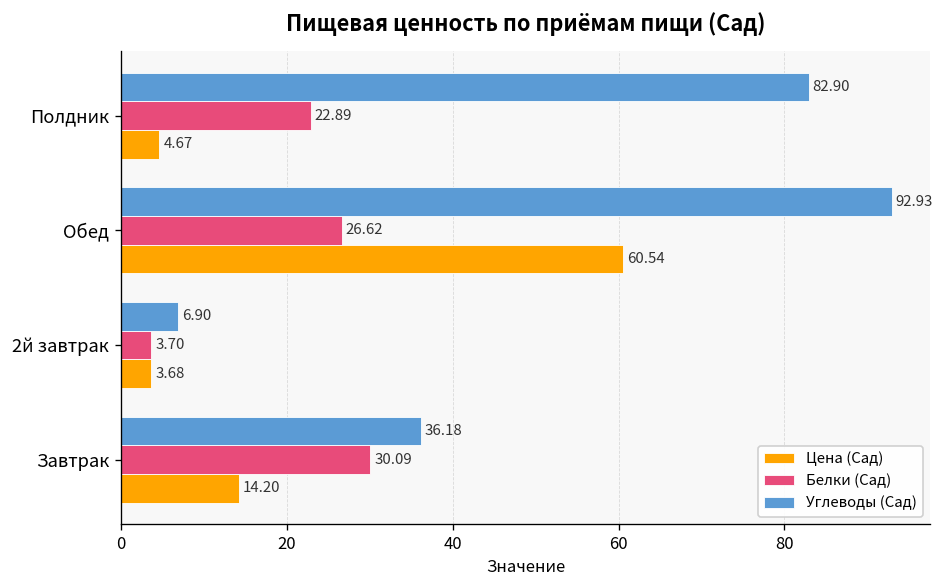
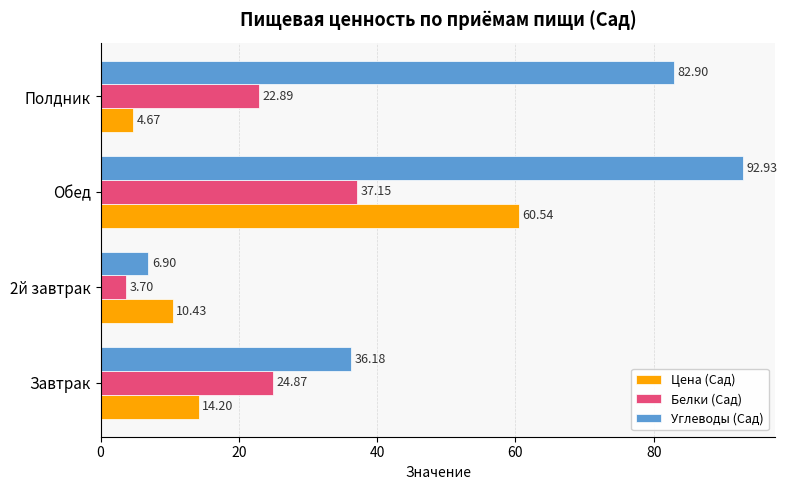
Белки (Сад), Обед: 26.62 -> 37.15
Цена (Сад), 2й завтрак: 3.68 -> 10.43
Белки (Сад), Завтрак: 30.09 -> 24.87
